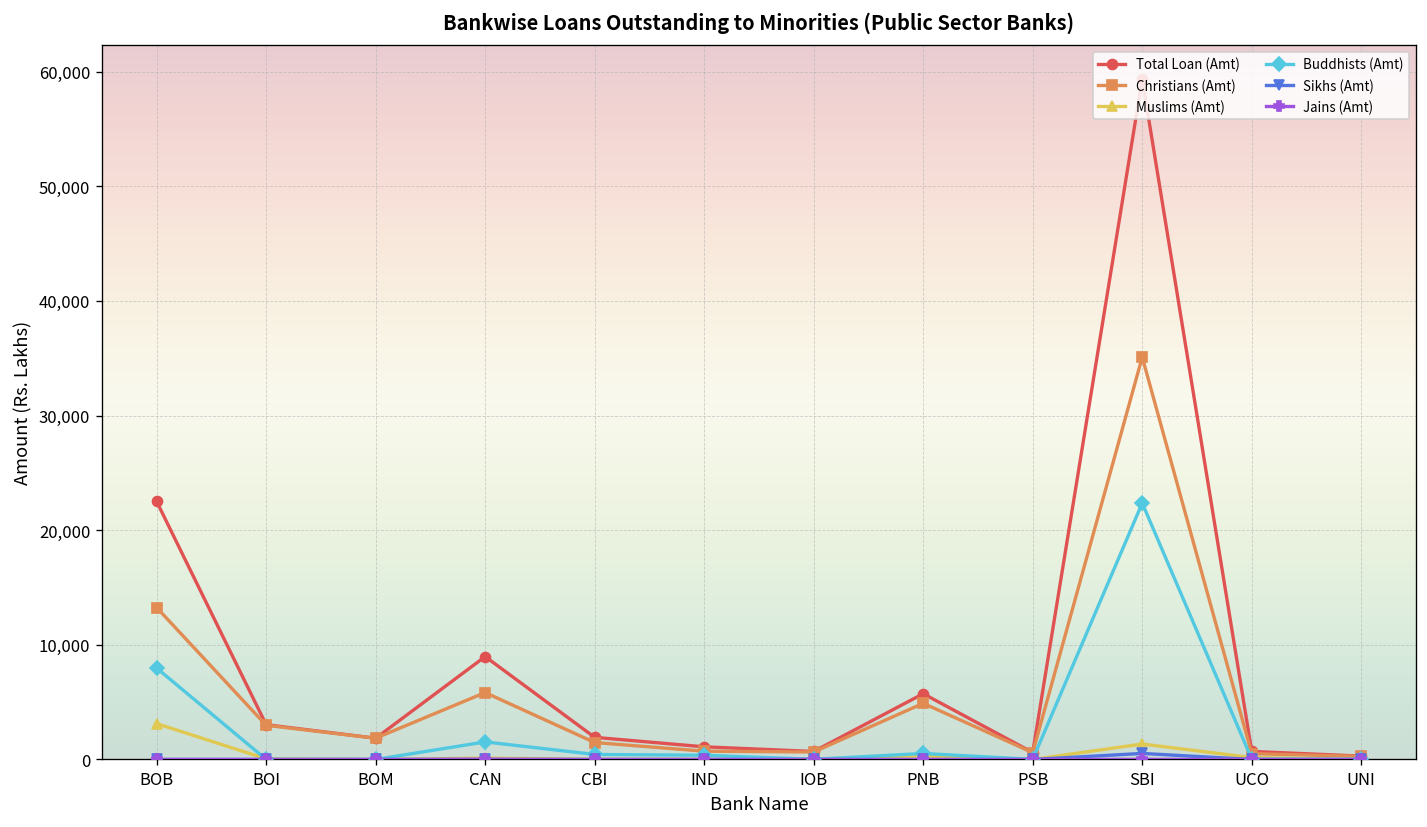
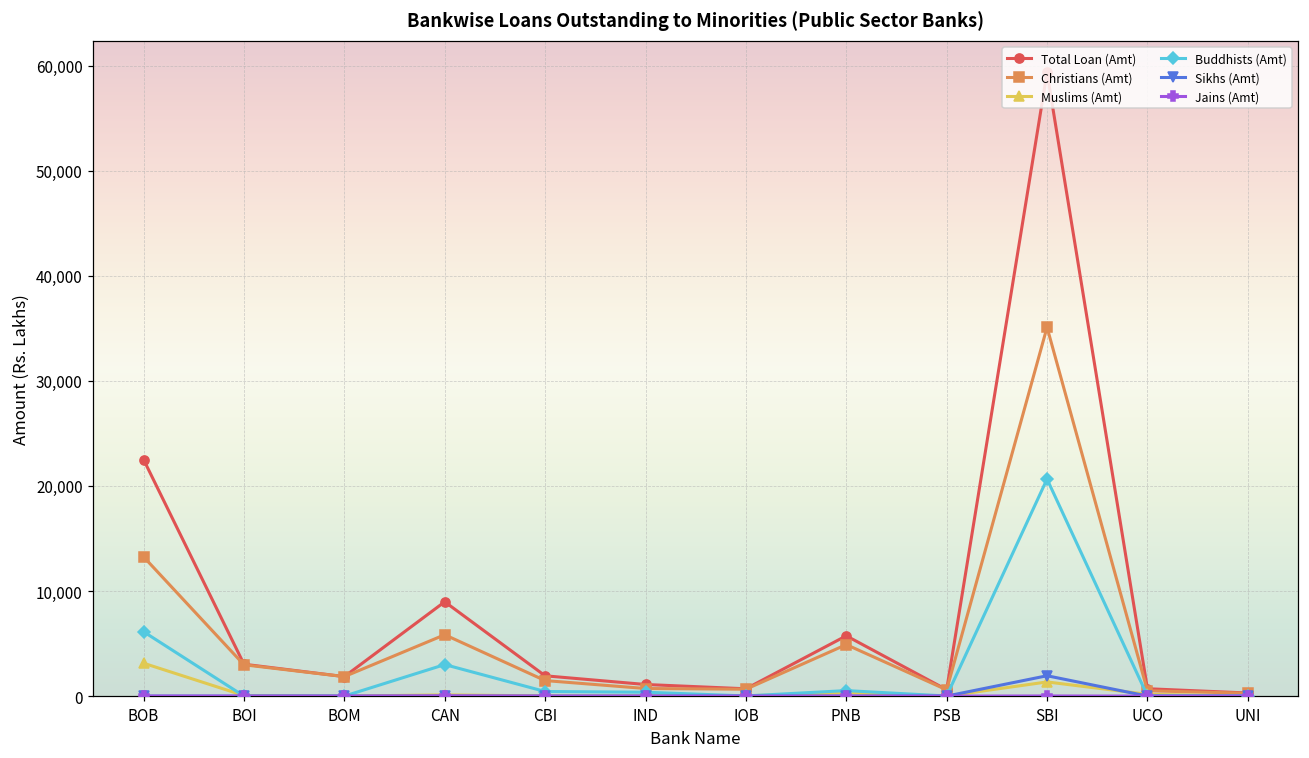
Buddhists (Amt), BOB: 8,000 -> 6,000
Buddhists (Amt), CAN: 2,000 -> 3,000
Buddhists (Amt), SBI: 22,000 -> 21,000
Sikhs (Amt), SBI: 1,000 -> 2,000
